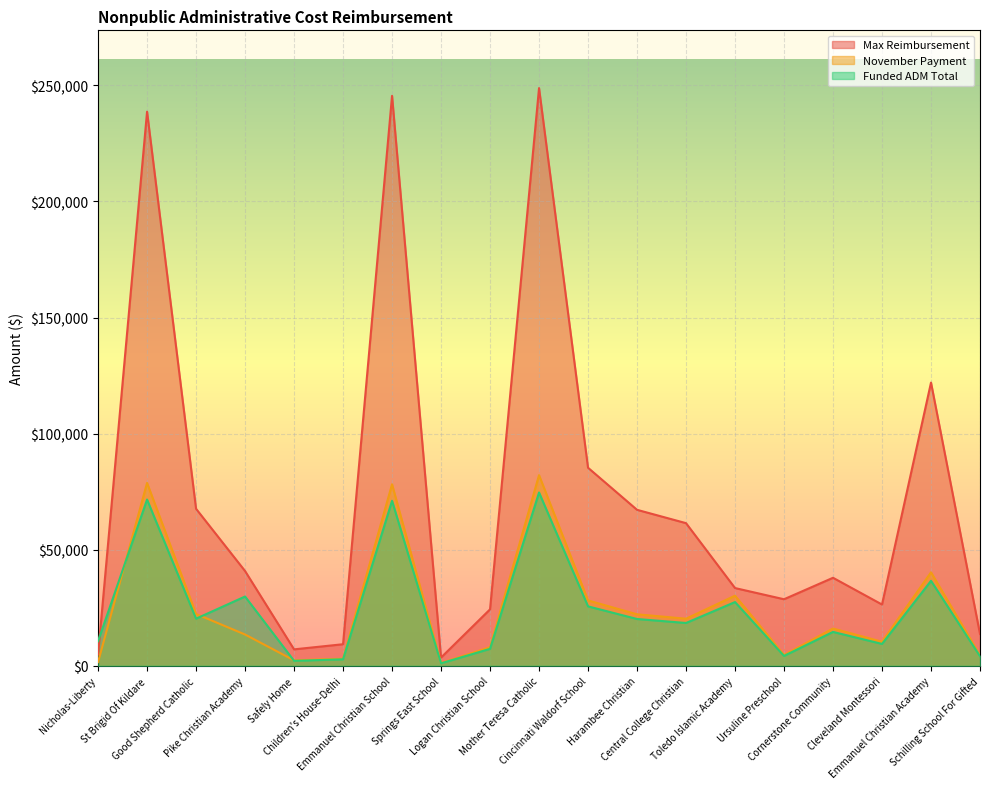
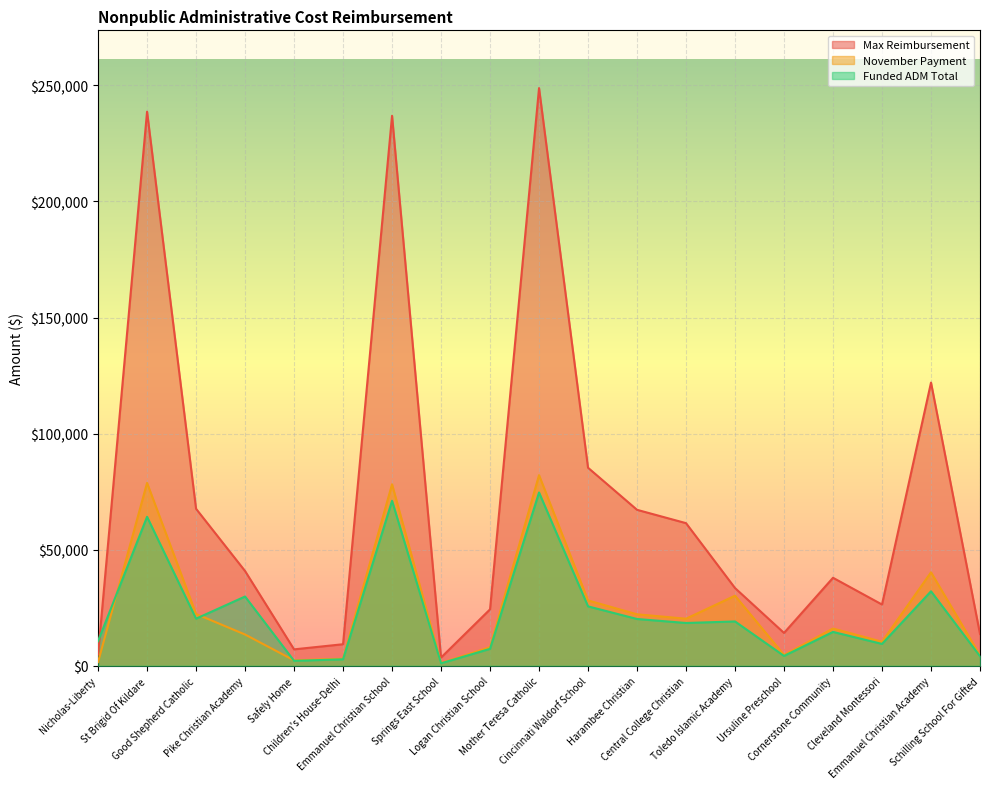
Funded ADM Total, St Brigid Of Kildare: $72,000 -> $64,000
Max Reimbursement, Emmanuel Christian School: $245,000 -> $237,000
Funded ADM Total, Toledo Islamic Academy: $27,000 -> $19,000
Max Reimbursement, Ursuline Preschool: $29,000 -> $14,000
Funded ADM Total, Emmanuel Christian Academy: $37,000 -> $32,000
